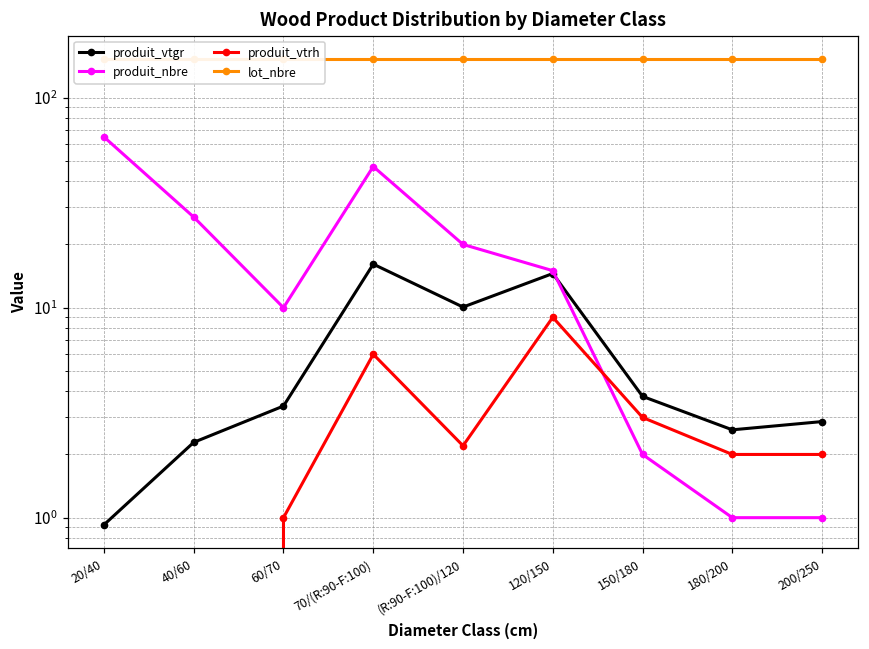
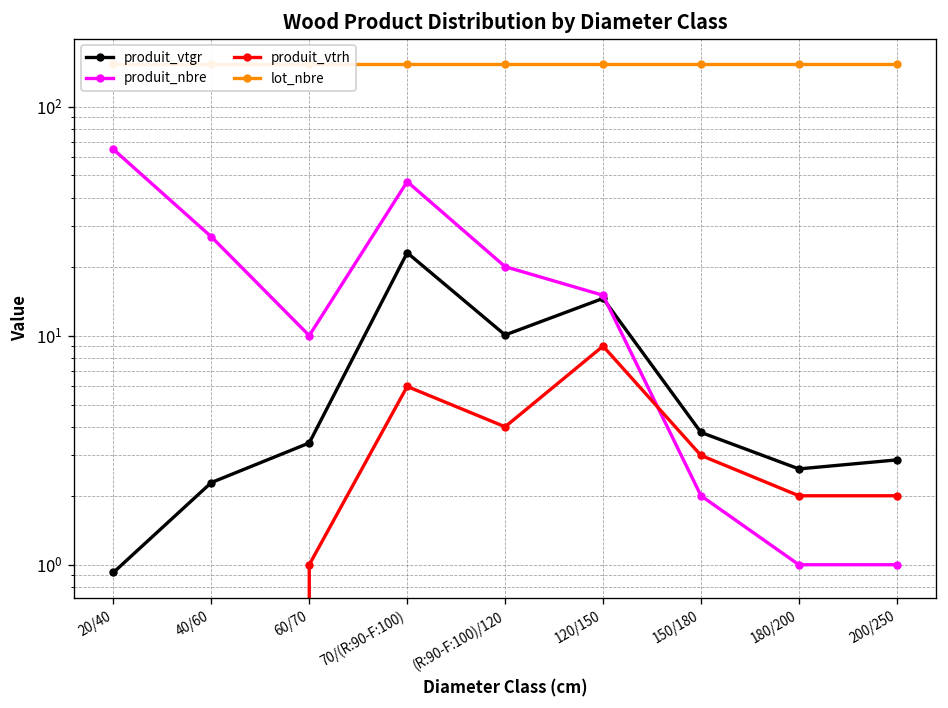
produit_vtgr, 70/(R:90-F:100): 16 -> 23
produit_vtrh, (R:90-F:100)/120: 2.2 -> 4.0
